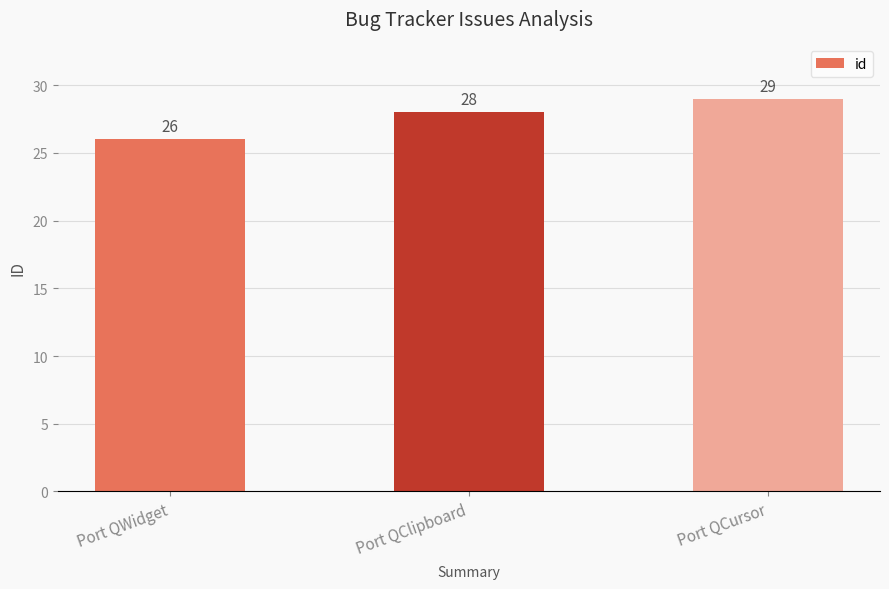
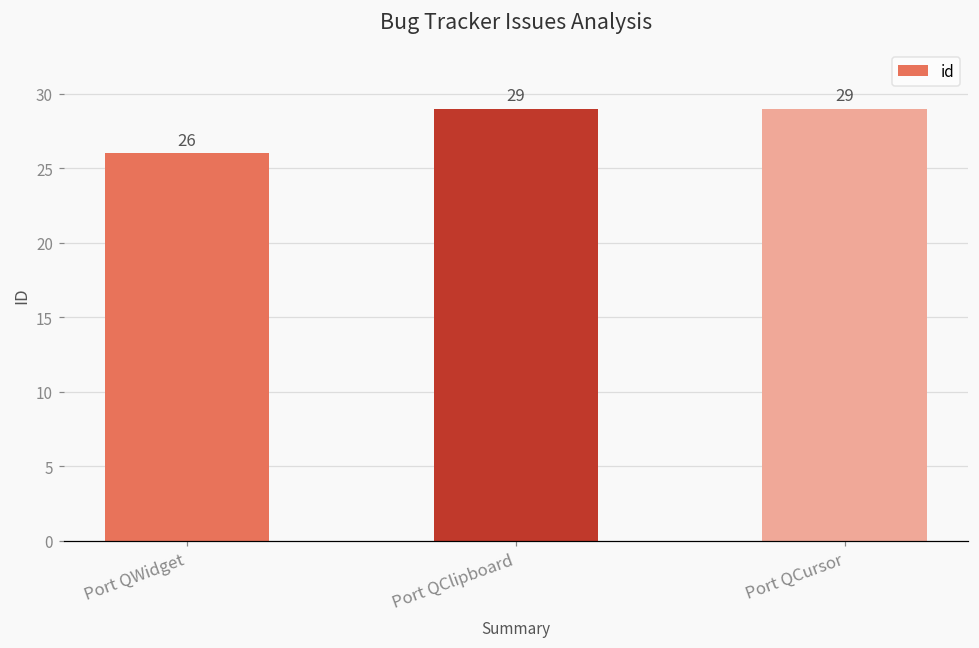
Port QClipboard: 28 -> 29
